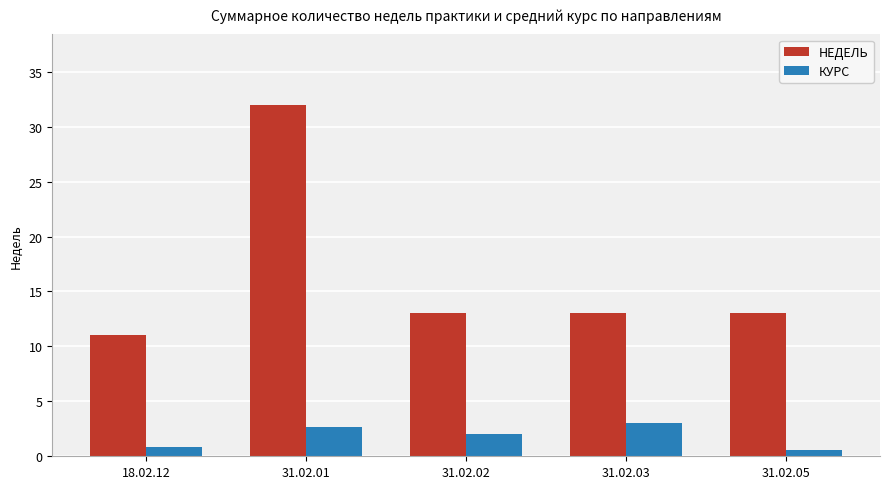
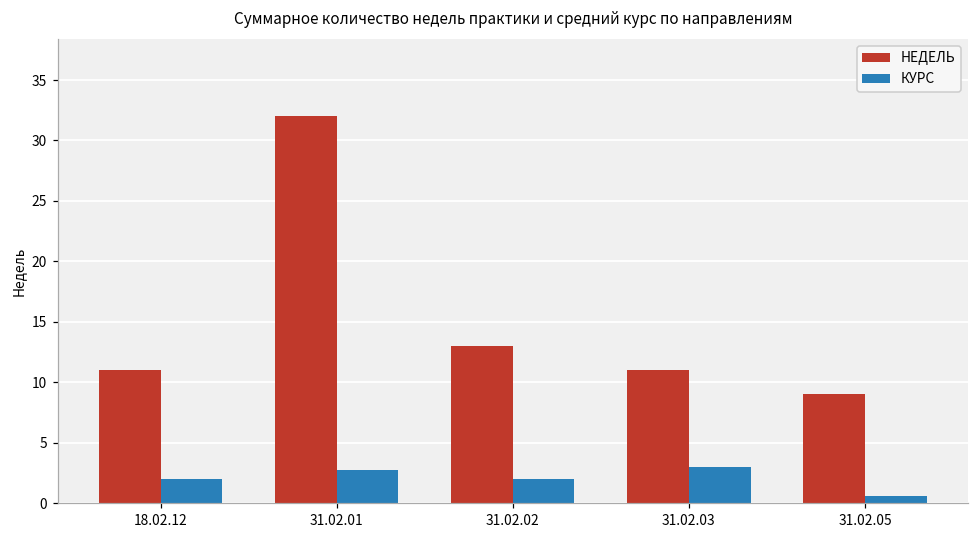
КУРС, 18.02.12: 0.8 -> 2.0
НЕДЕЛЬ, 31.02.03: 13 -> 11
НЕДЕЛЬ, 31.02.05: 13 -> 9
